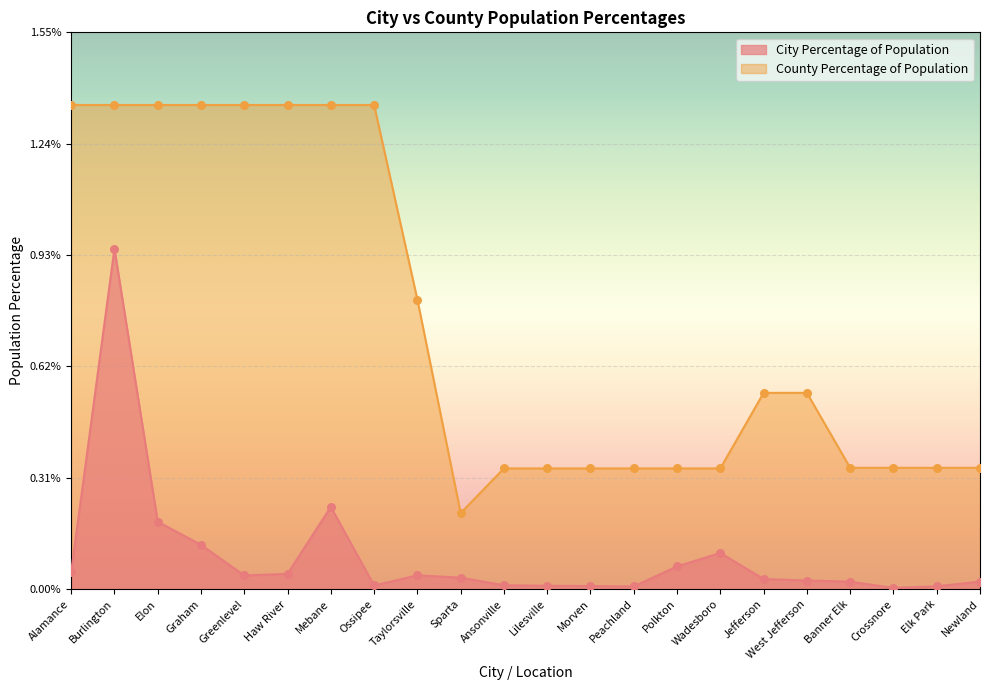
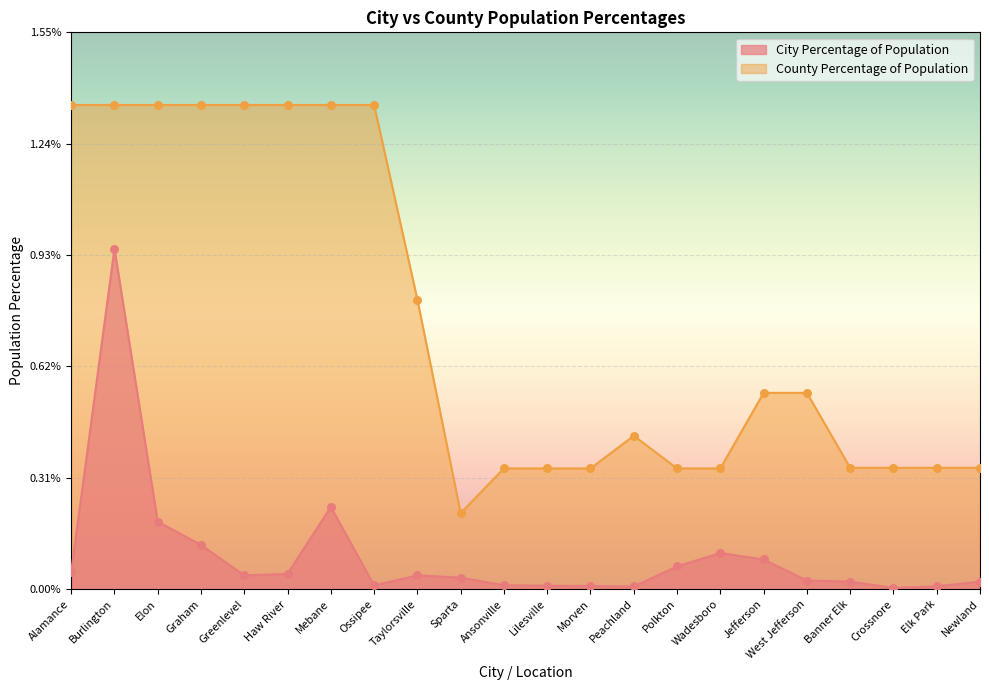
County Percentage of Population, Peachland: 0.34% -> 0.43%
City Percentage of Population, Jefferson: 0.03% -> 0.08%
